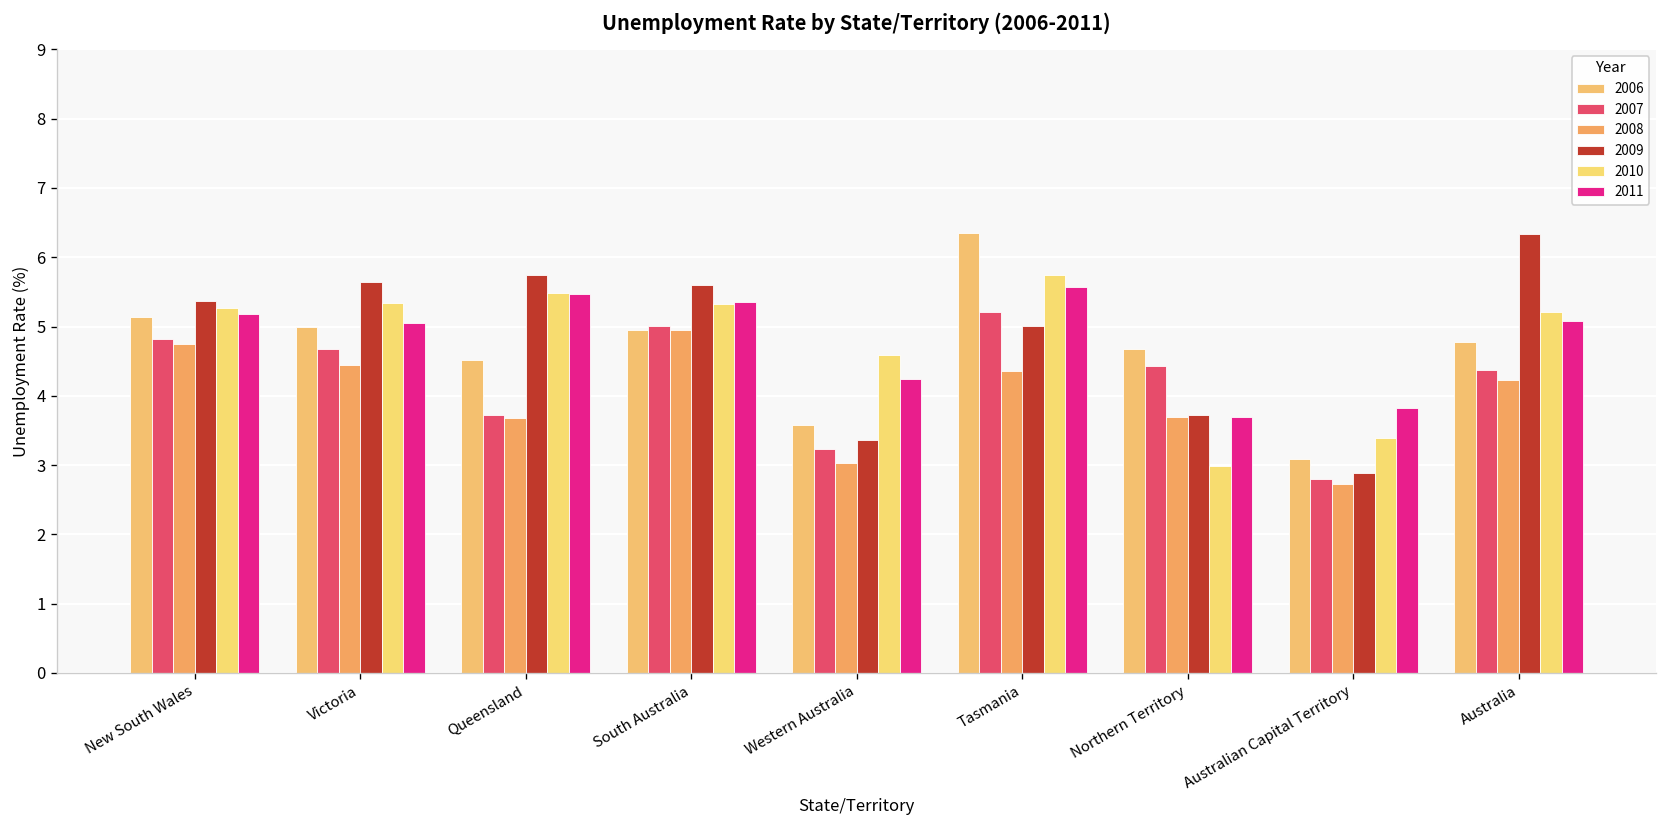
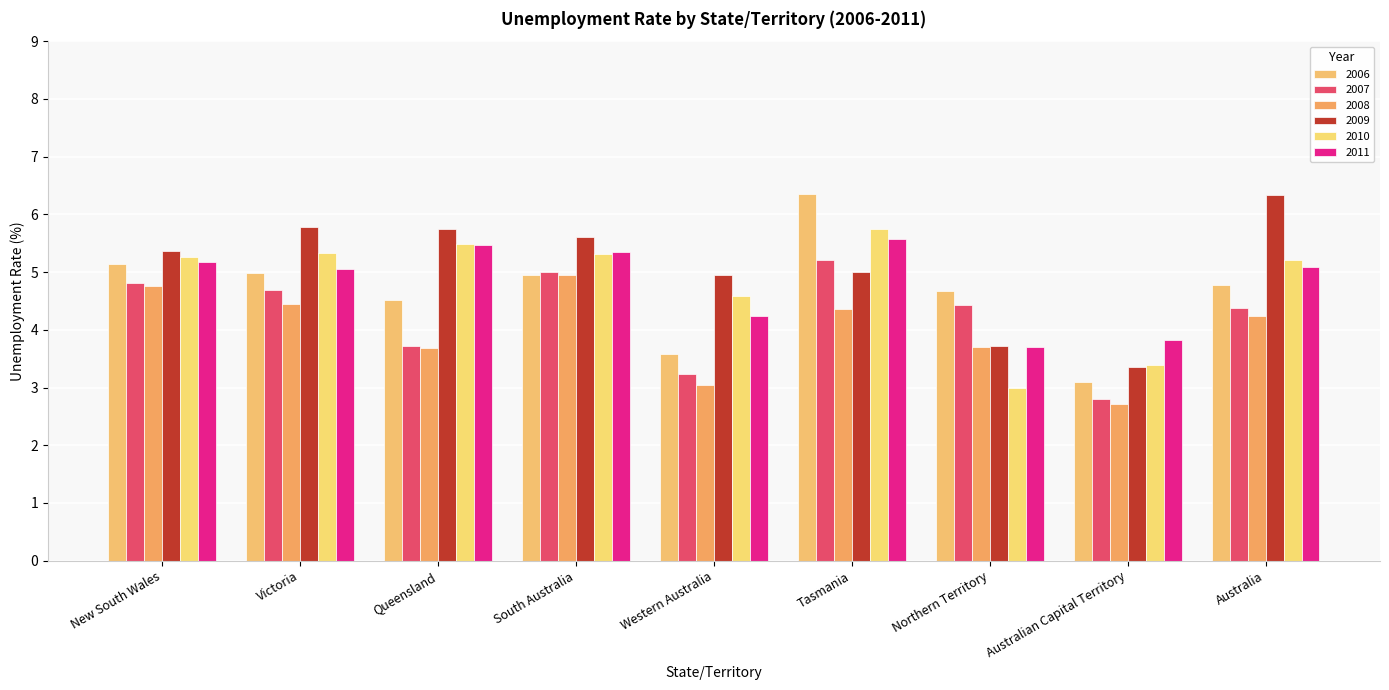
2009, Victoria: 5.6 -> 5.8
2009, Western Australia: 3.4 -> 4.9
2009, Australian Capital Territory: 2.9 -> 3.4
